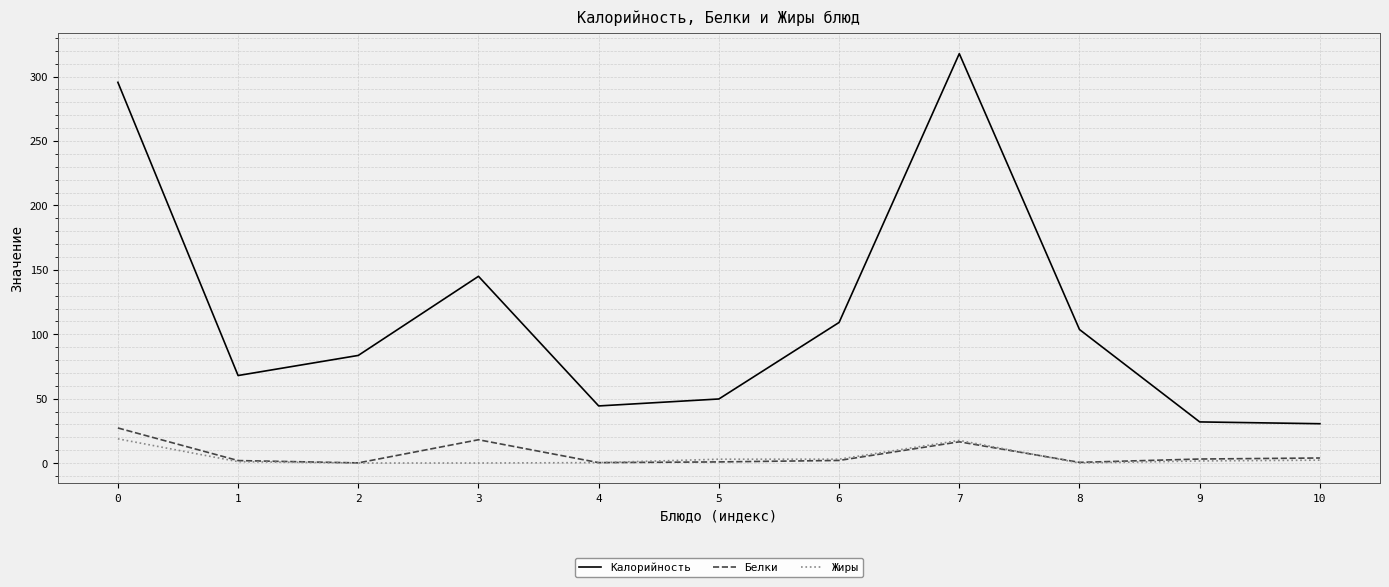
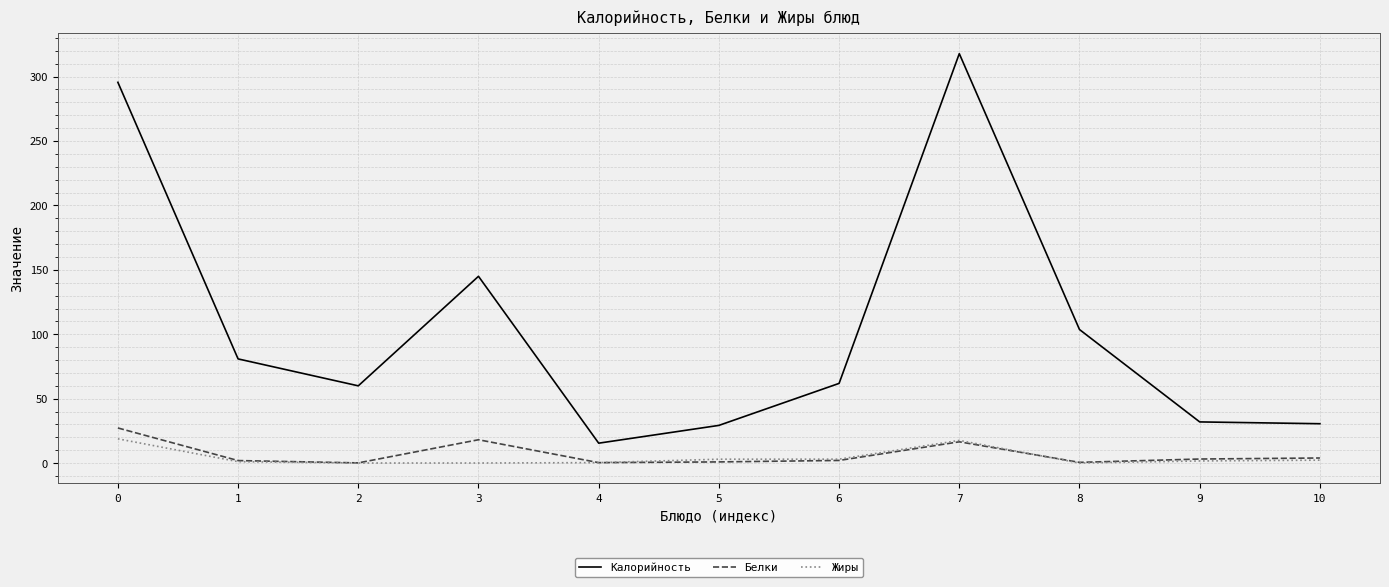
Калорийность, 1: 68 -> 81
Калорийность, 2: 84 -> 60
Калорийность, 4: 44 -> 16
Калорийность, 5: 50 -> 29
Калорийность, 6: 109 -> 62
